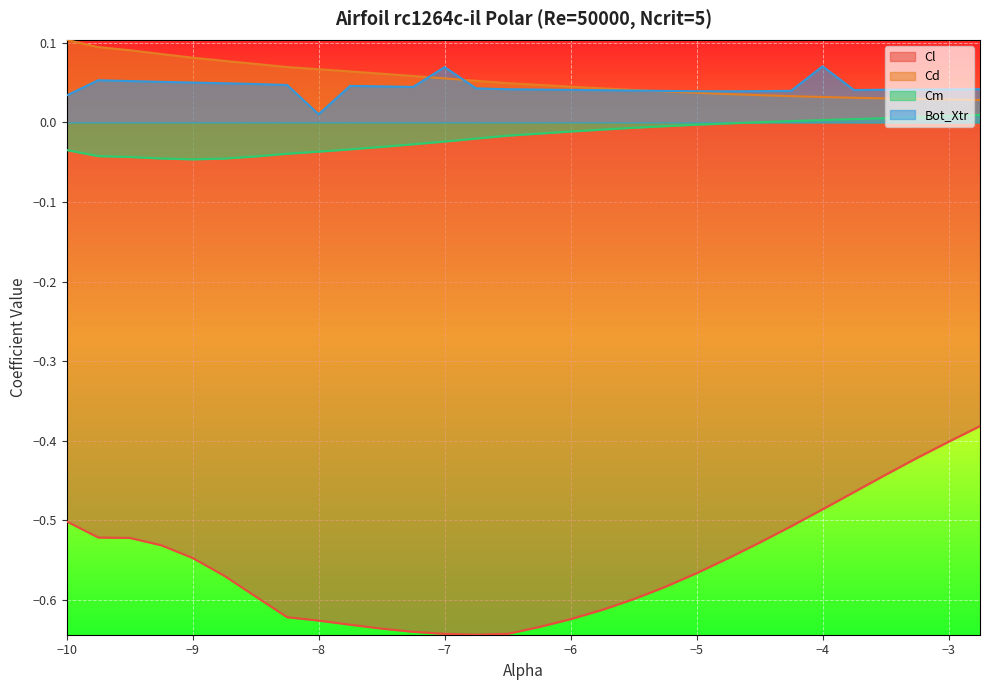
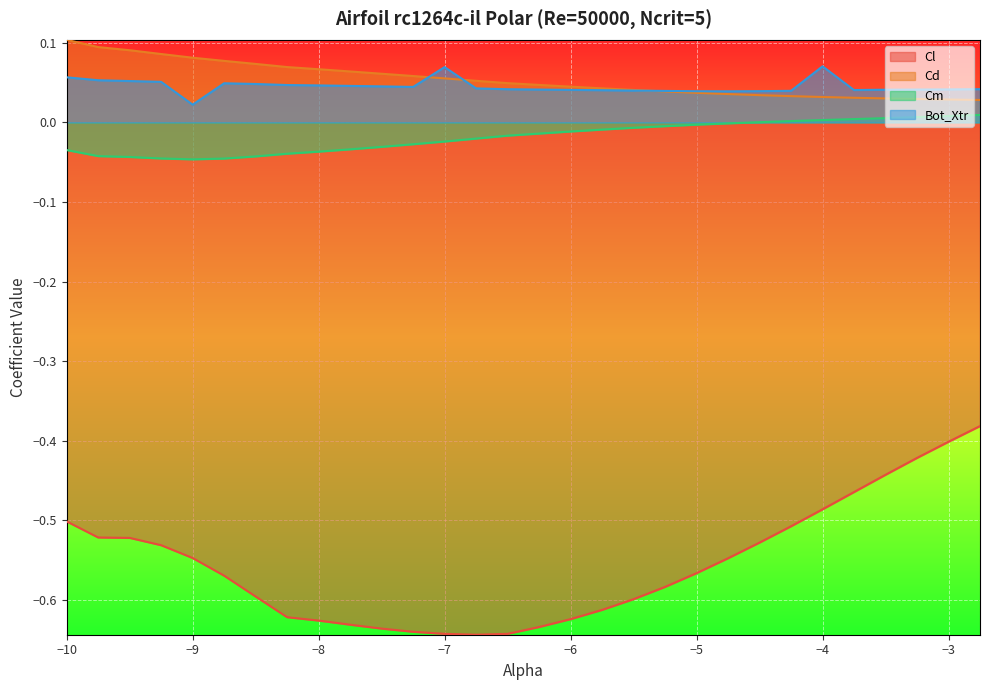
Bot_Xtr, −10: 0.03 -> 0.06
Bot_Xtr, −9: 0.05 -> 0.02
Bot_Xtr, −8: 0.01 -> 0.05
